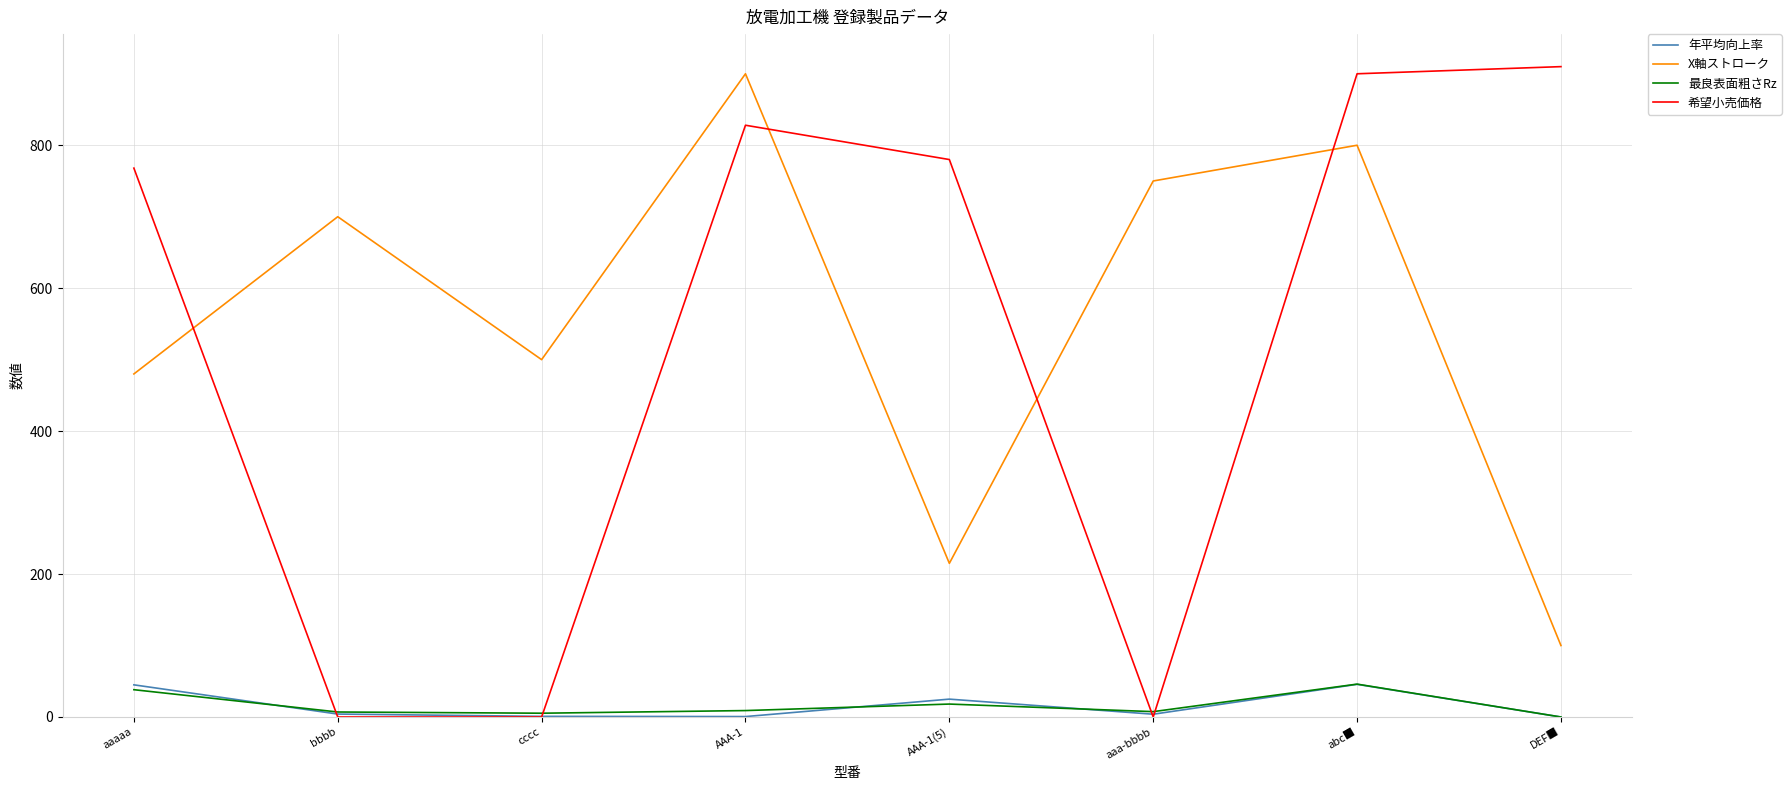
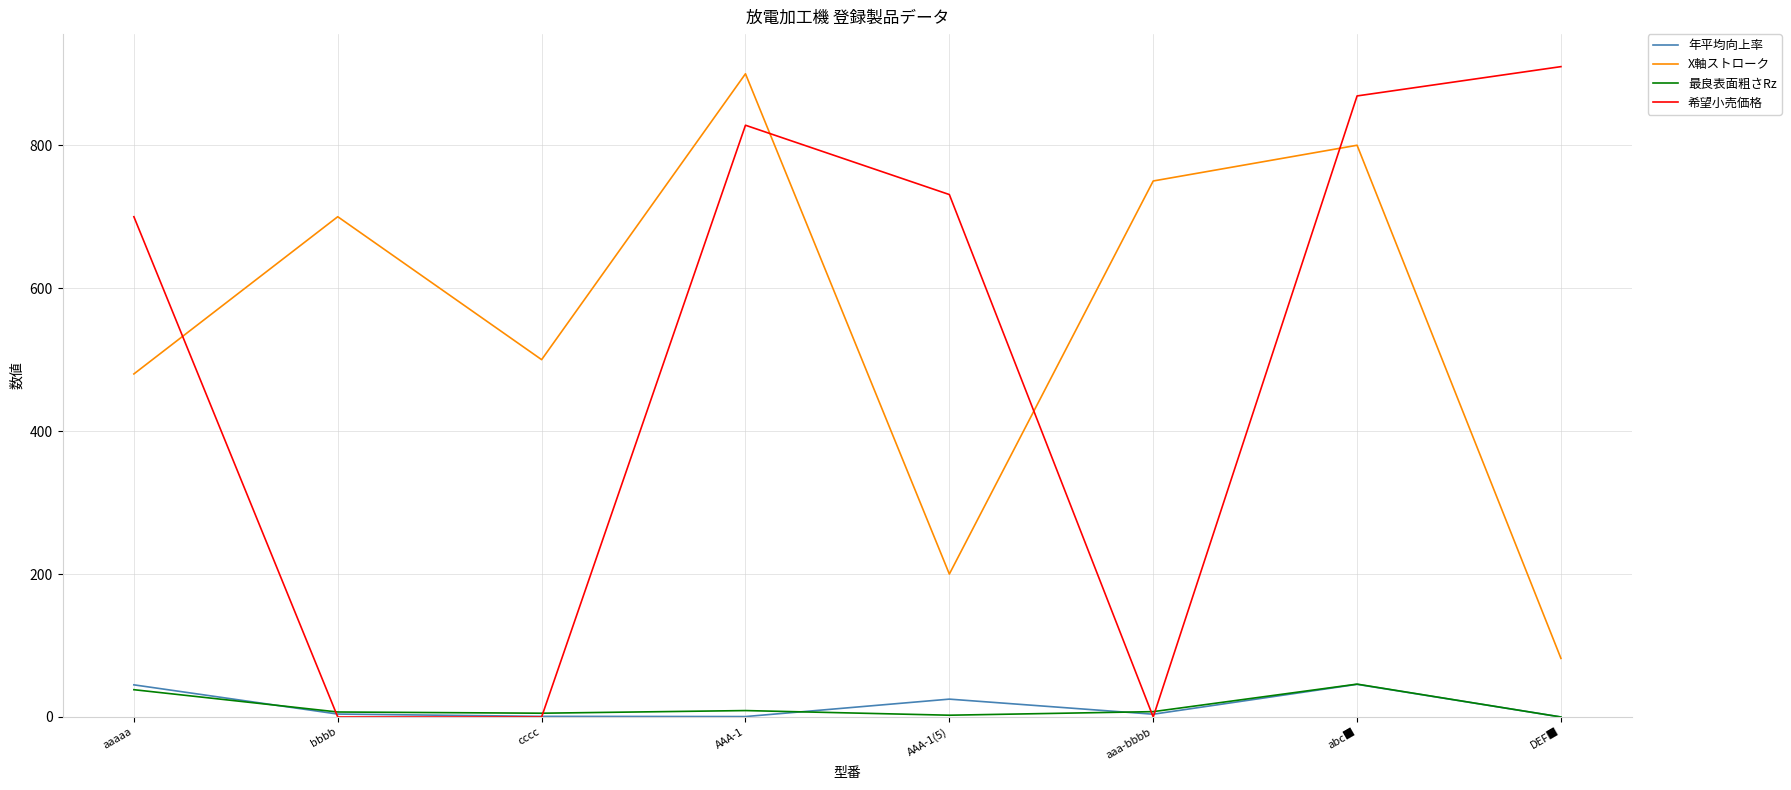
希望小売価格, aaaaa: 770 -> 700
X軸ストローク, AAA-1(5): 220 -> 200
最良表面粗さRz, AAA-1(5): 20 -> 0
希望小売価格, AAA-1(5): 780 -> 730
希望小売価格, abc■: 900 -> 870
X軸ストローク, DEF■: 100 -> 80
